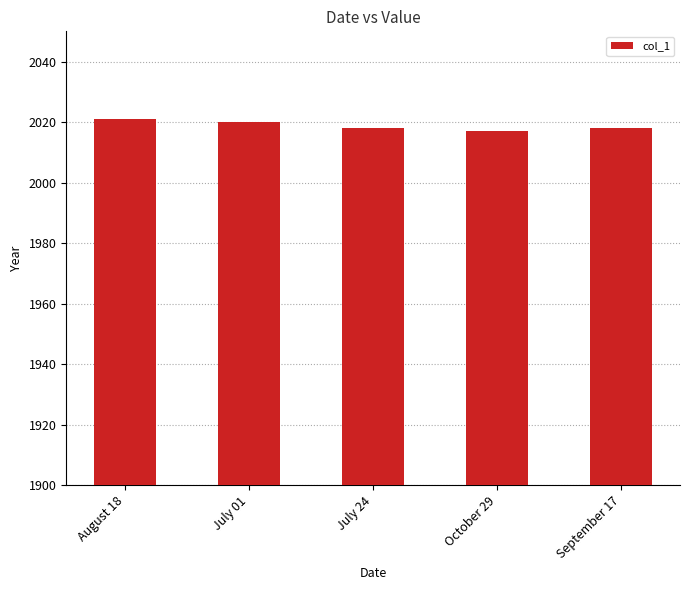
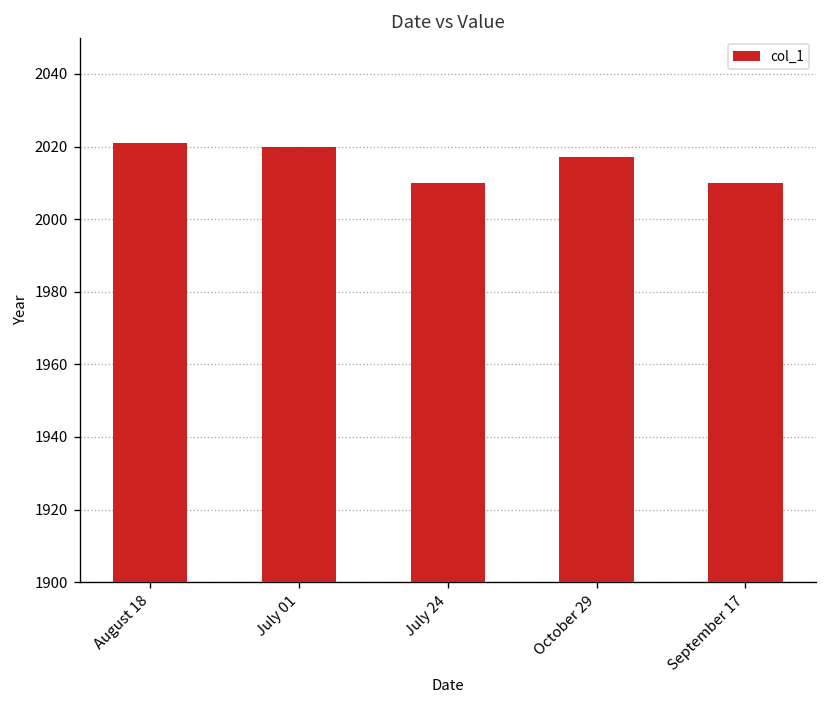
July 24: 2018 -> 2010
September 17: 2018 -> 2010
